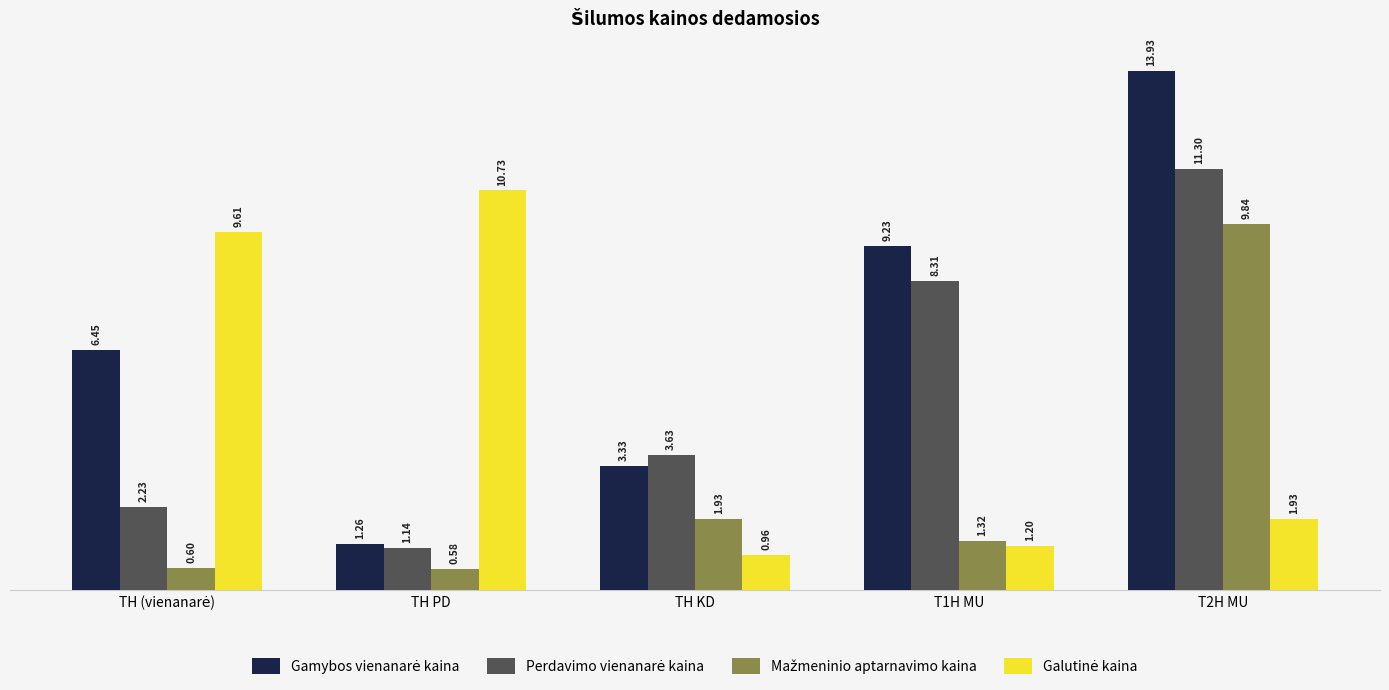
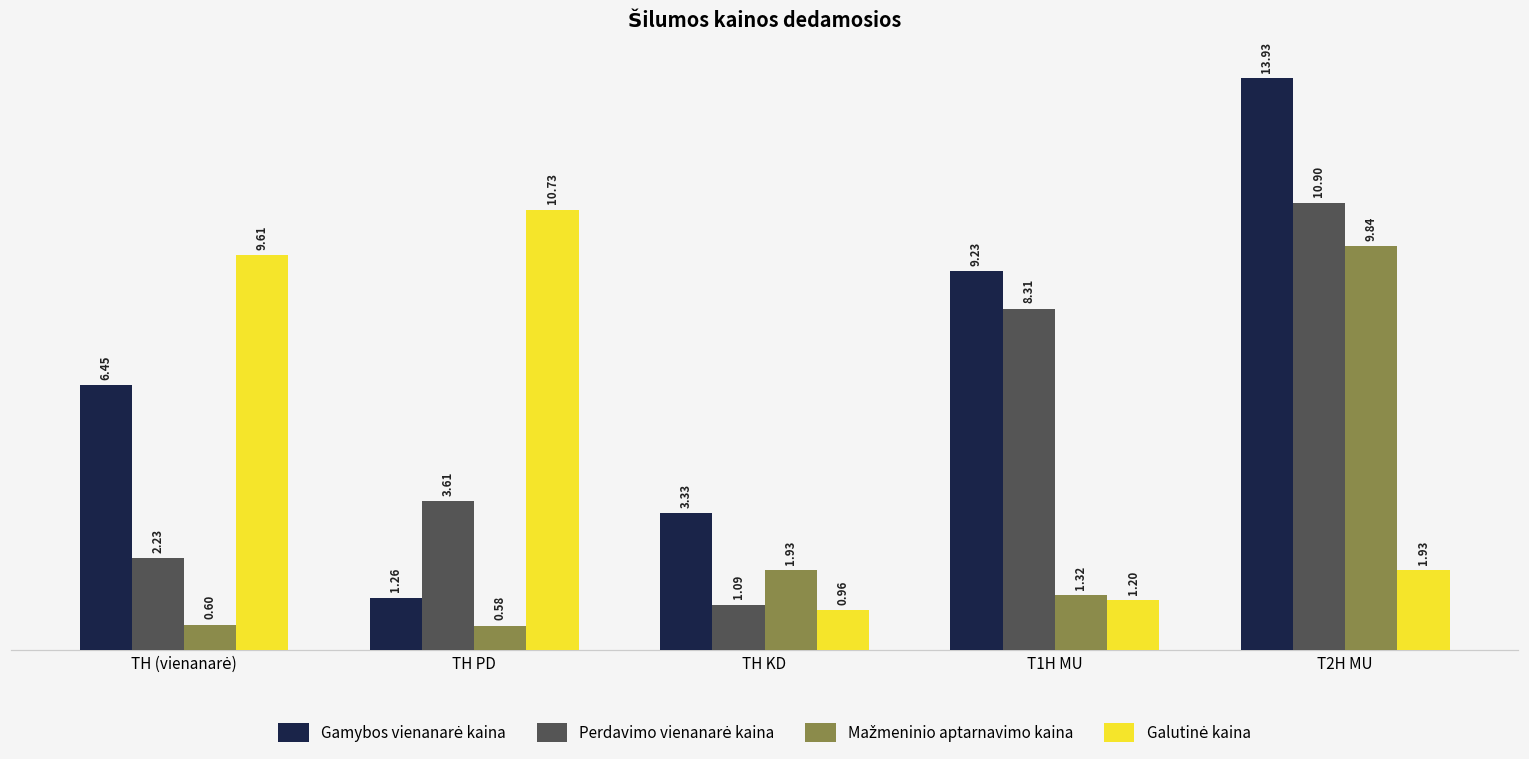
Perdavimo vienanarė kaina, TH PD: 1.14 -> 3.61
Perdavimo vienanarė kaina, TH KD: 3.63 -> 1.09
Perdavimo vienanarė kaina, T2H MU: 11.30 -> 10.90
